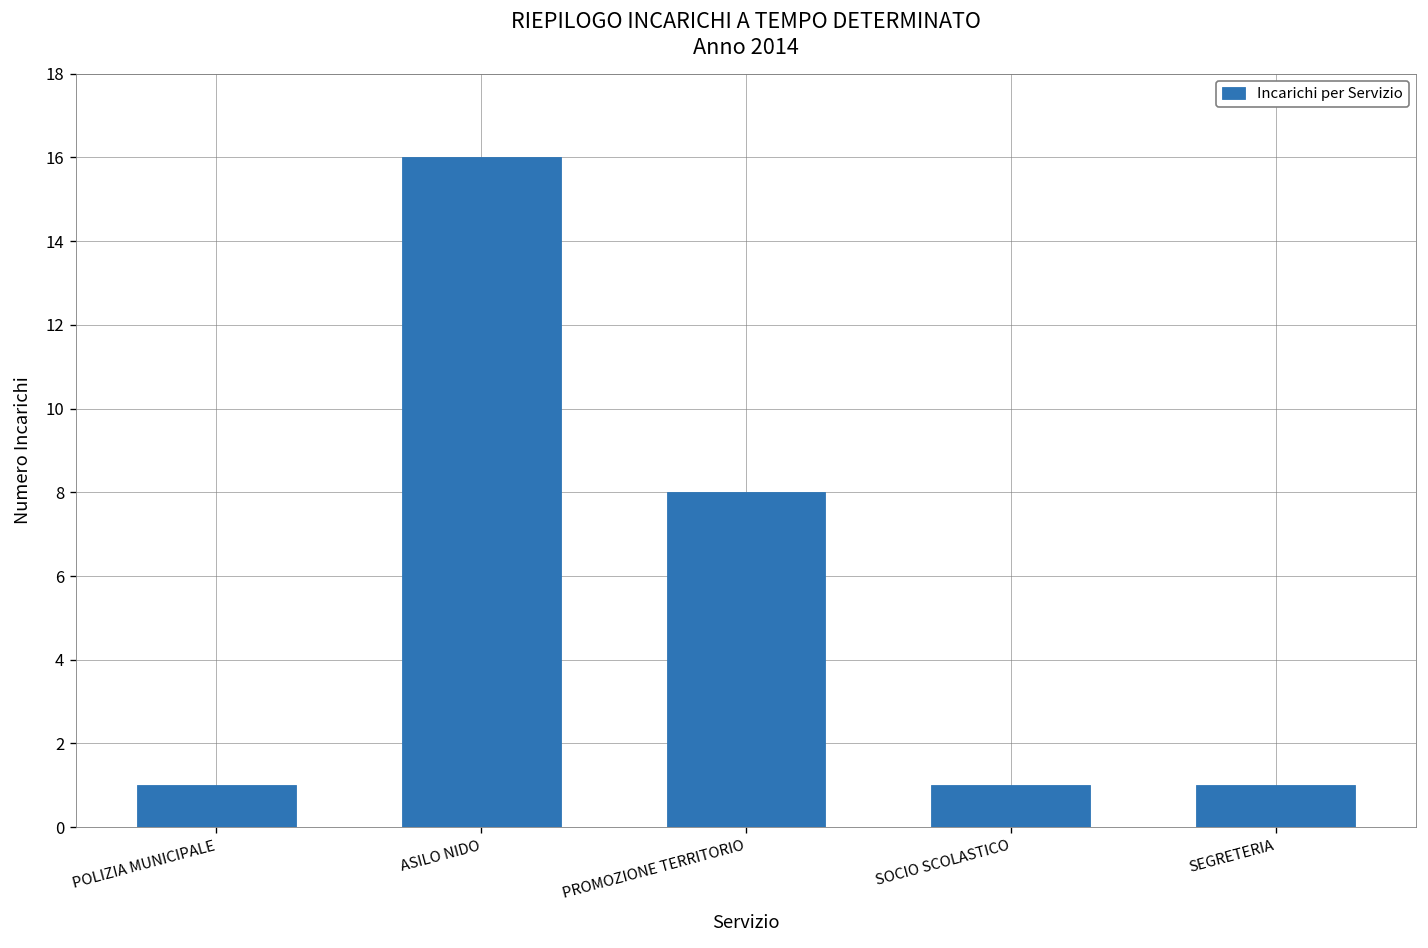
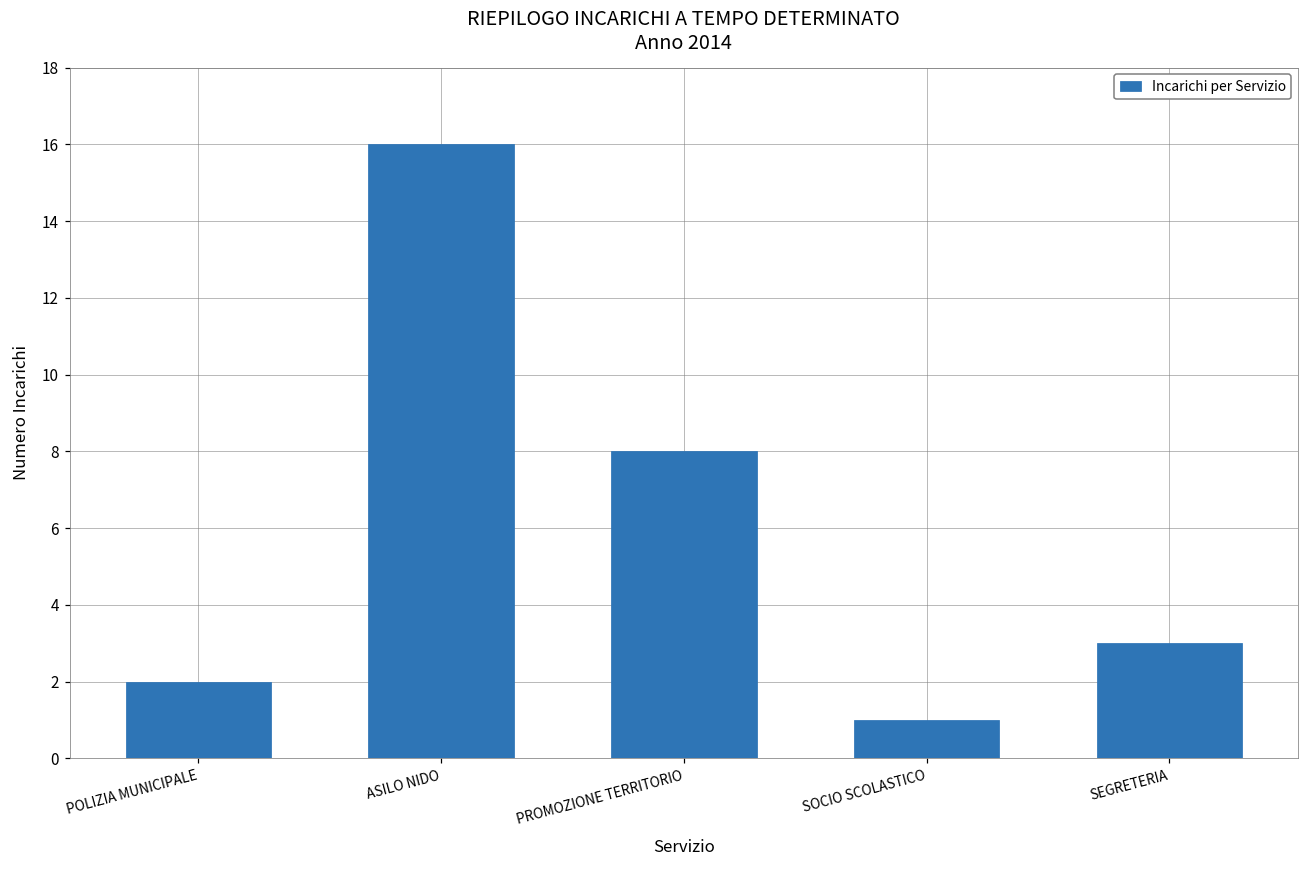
POLIZIA MUNICIPALE: 1 -> 2
SEGRETERIA: 1 -> 3
